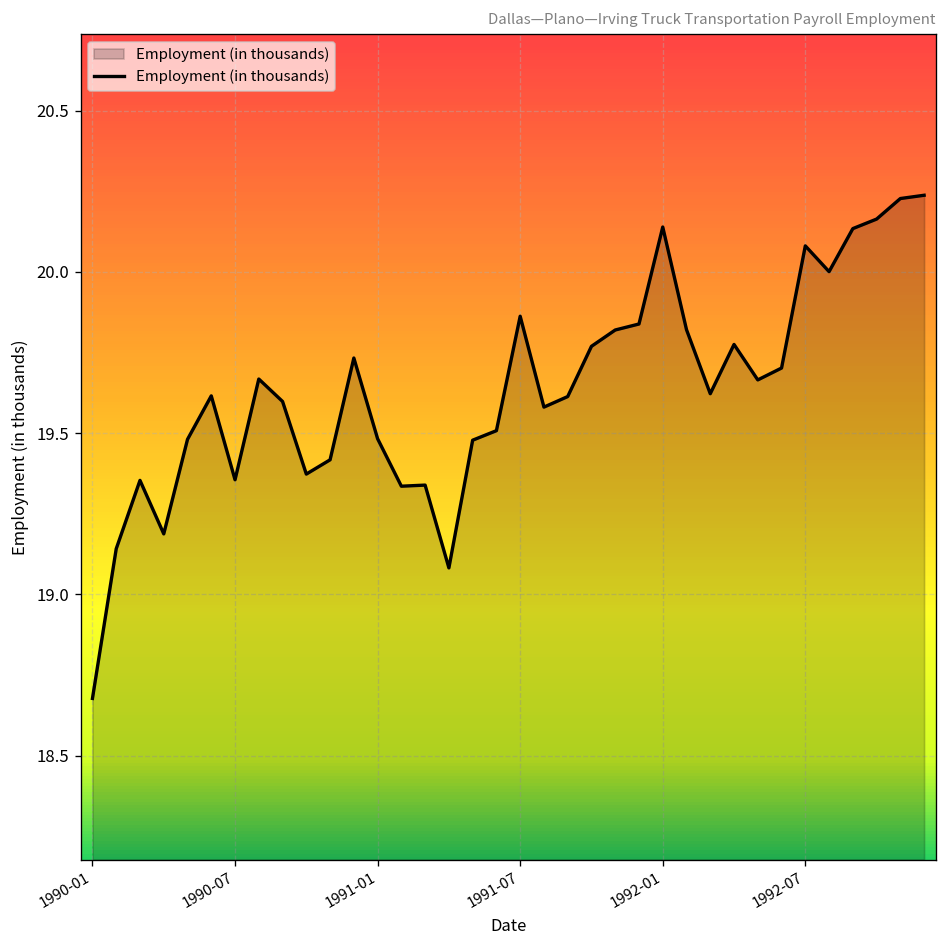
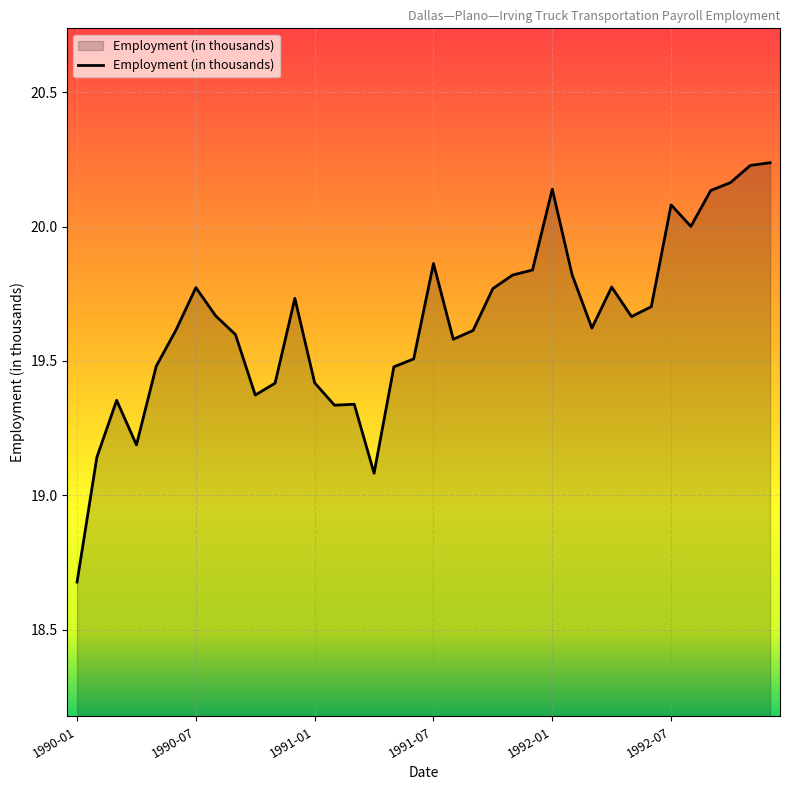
1990-07: 19.36 -> 19.77
1991-01: 19.48 -> 19.42
